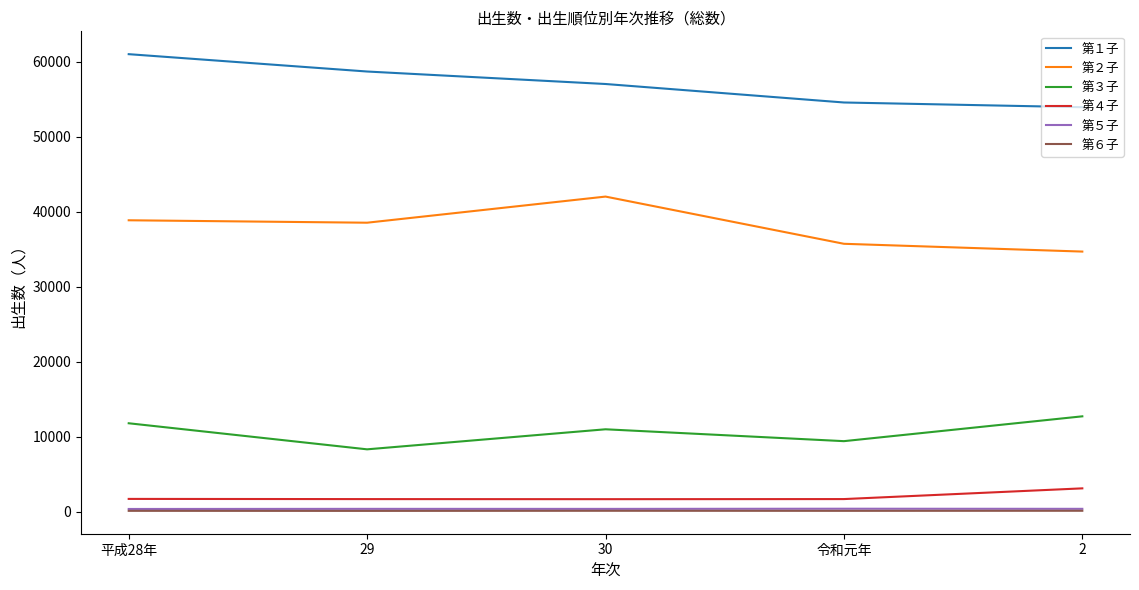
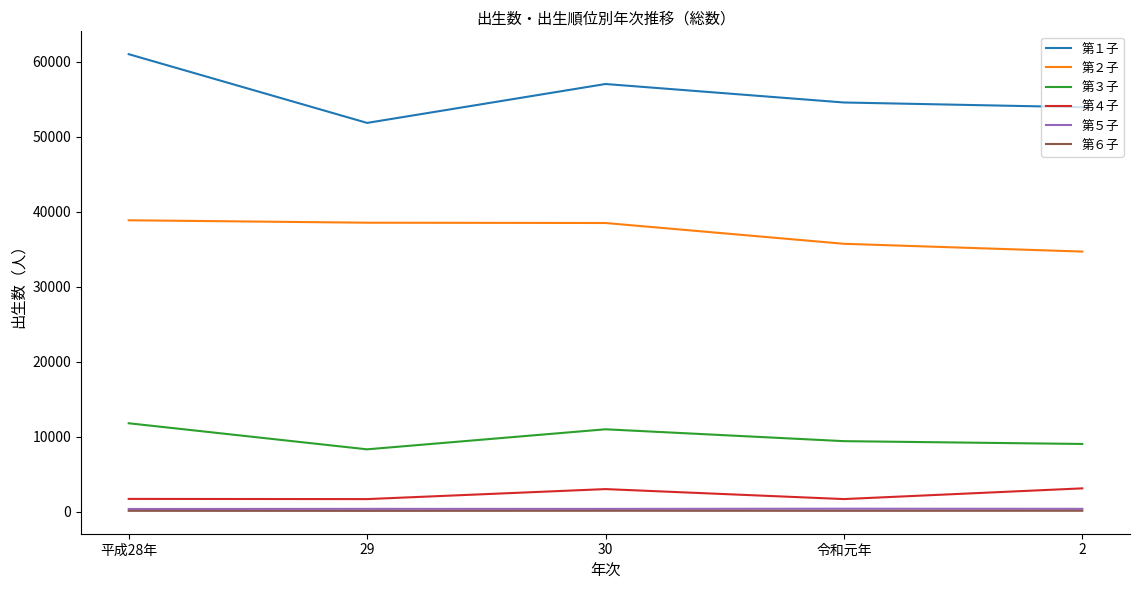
第１子, 29: 59000 -> 52000
第２子, 30: 42000 -> 38000
第４子, 30: 2000 -> 3000
第３子, 2: 13000 -> 9000
